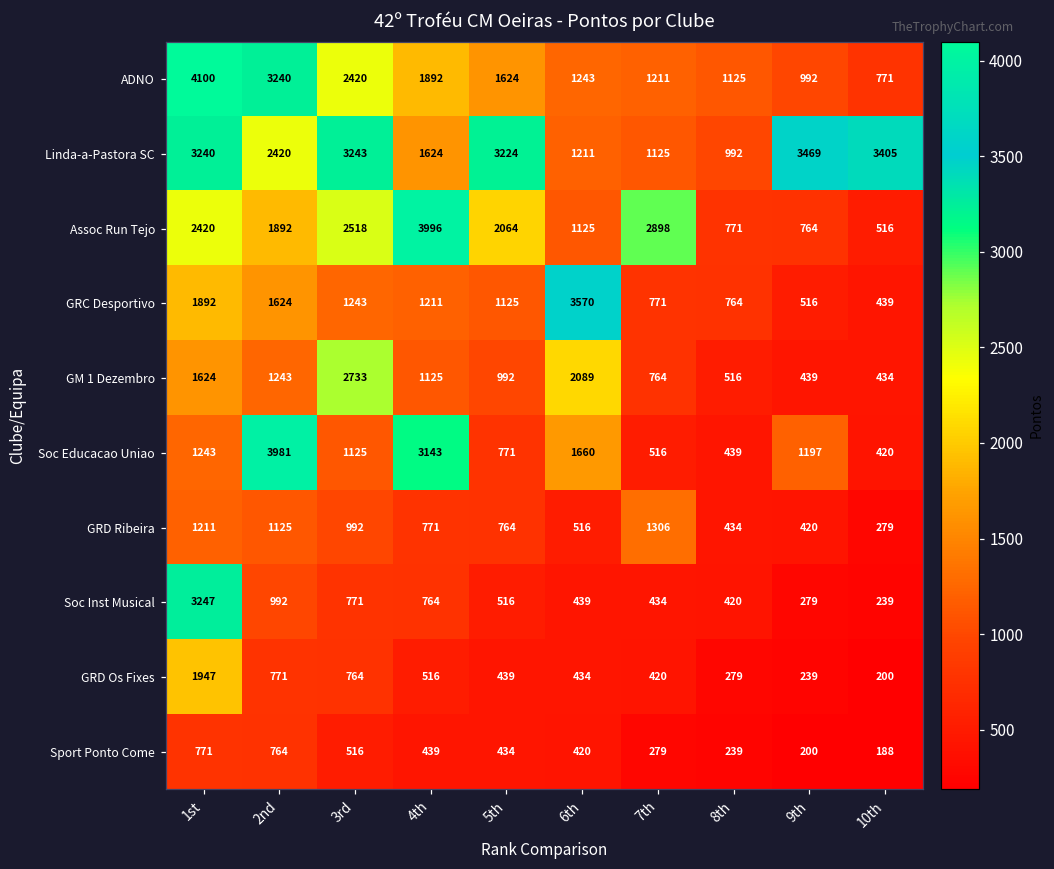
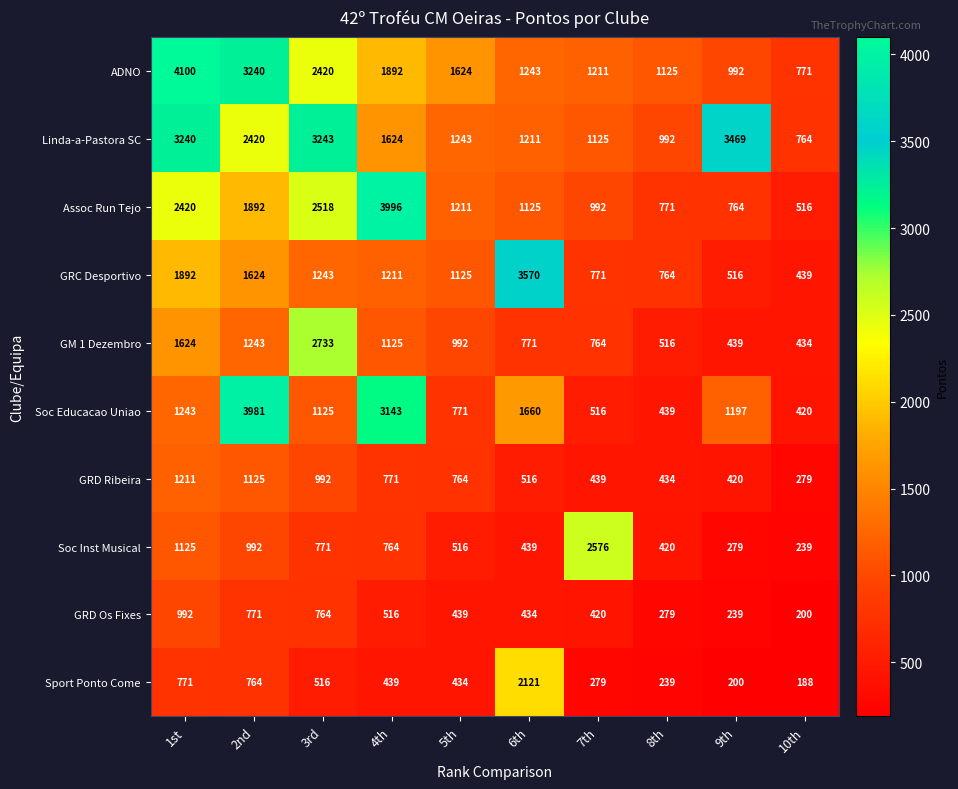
Linda-a-Pastora SC, 5th: 3224 -> 1243
Linda-a-Pastora SC, 10th: 3405 -> 764
Assoc Run Tejo, 5th: 2064 -> 1211
Assoc Run Tejo, 7th: 2898 -> 992
GM 1 Dezembro, 6th: 2089 -> 771
GRD Ribeira, 7th: 1306 -> 439
Soc Inst Musical, 1st: 3247 -> 1125
Soc Inst Musical, 7th: 434 -> 2576
GRD Os Fixes, 1st: 1947 -> 992
Sport Ponto Come, 6th: 420 -> 2121
